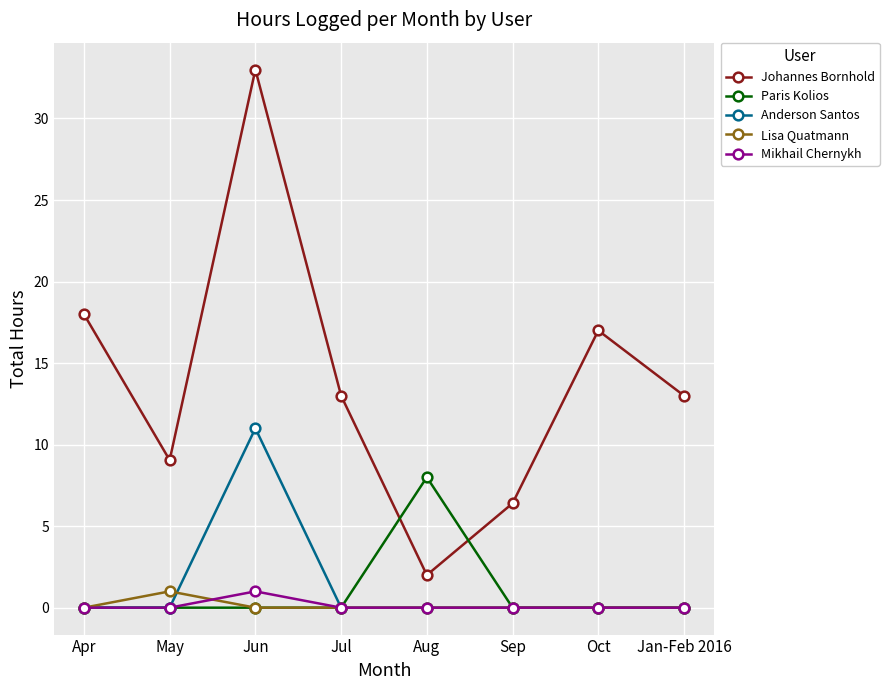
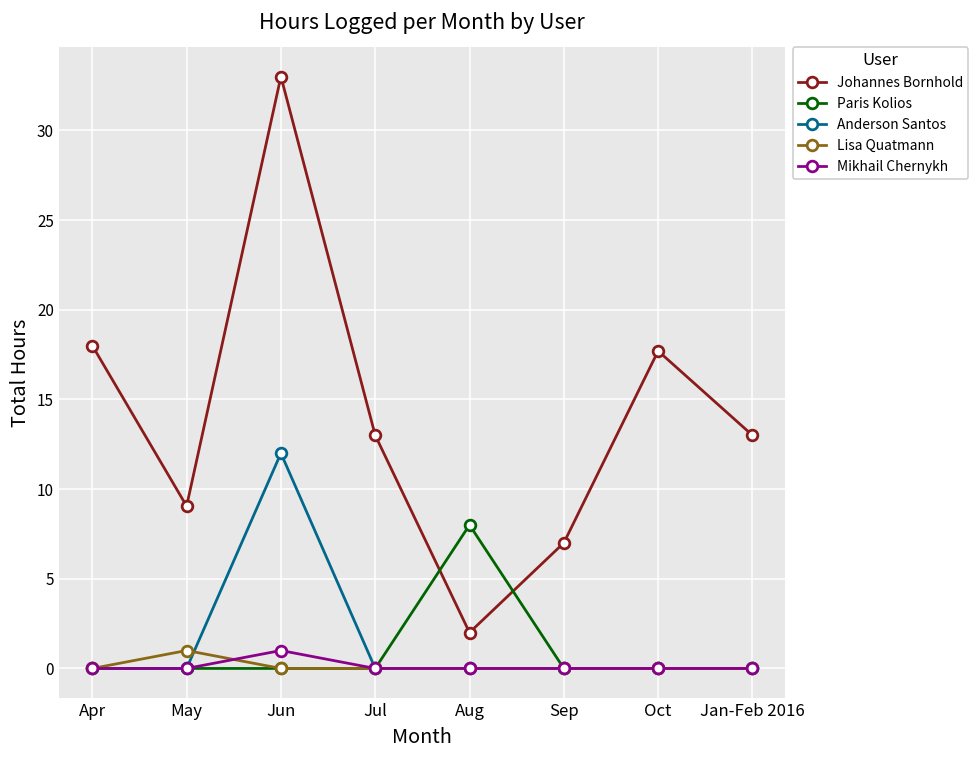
Anderson Santos, Jun: 11 -> 12
Johannes Bornhold, Sep: 6.4 -> 7.0
Johannes Bornhold, Oct: 17.0 -> 17.7
